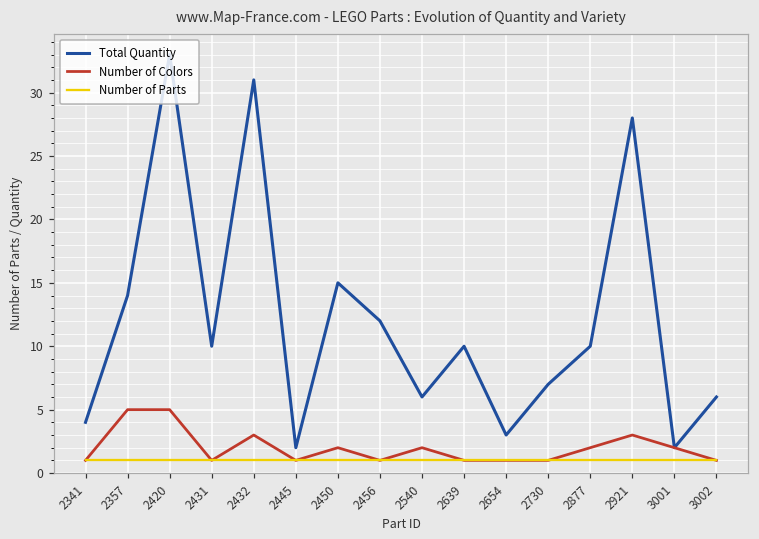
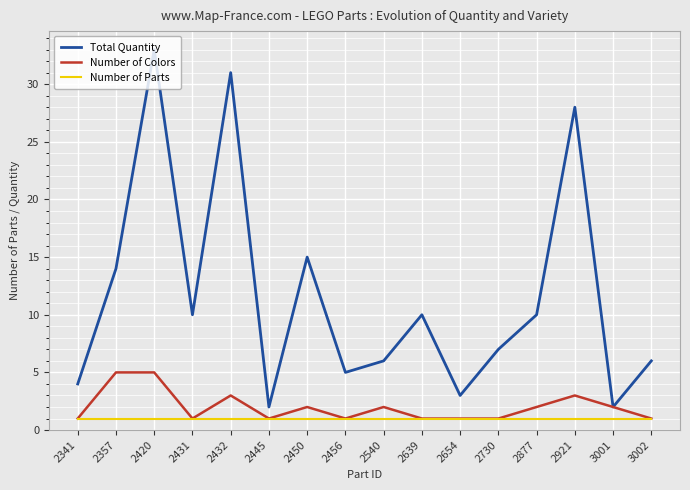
Total Quantity, 2456: 12 -> 5
